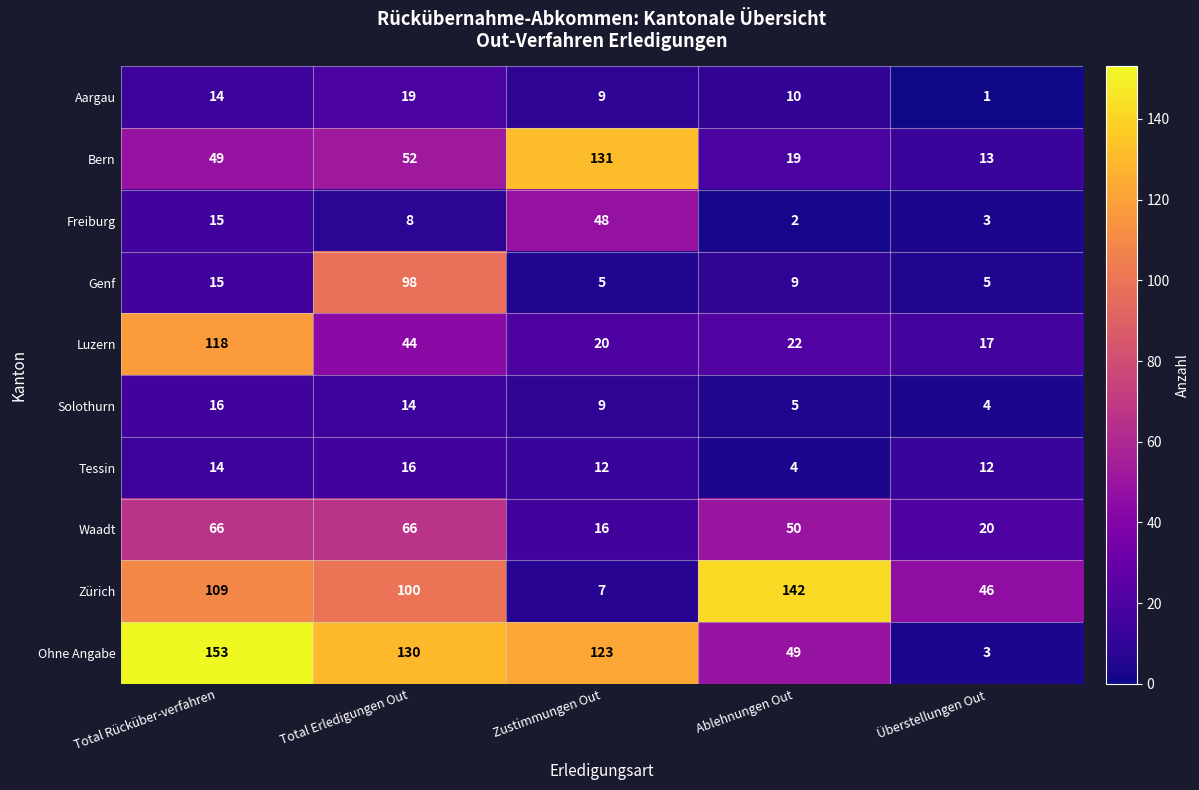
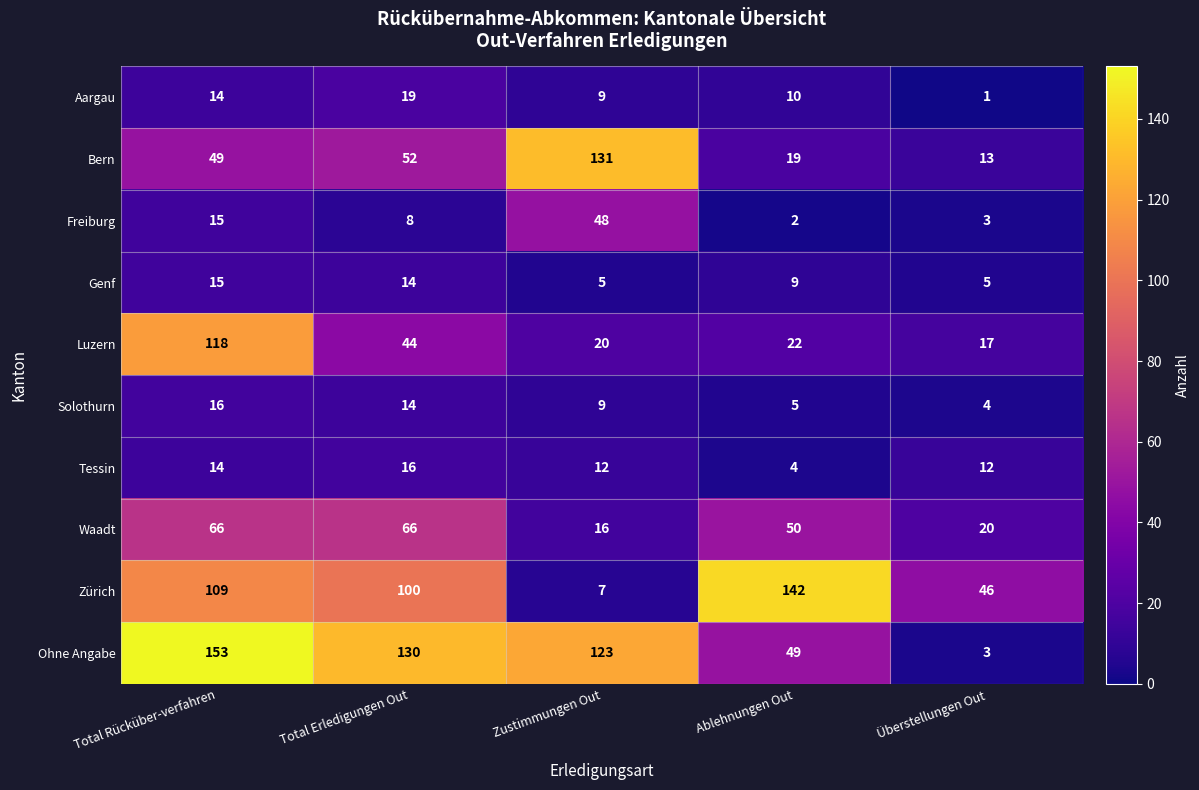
Genf, Total Erledigungen Out: 98 -> 14
